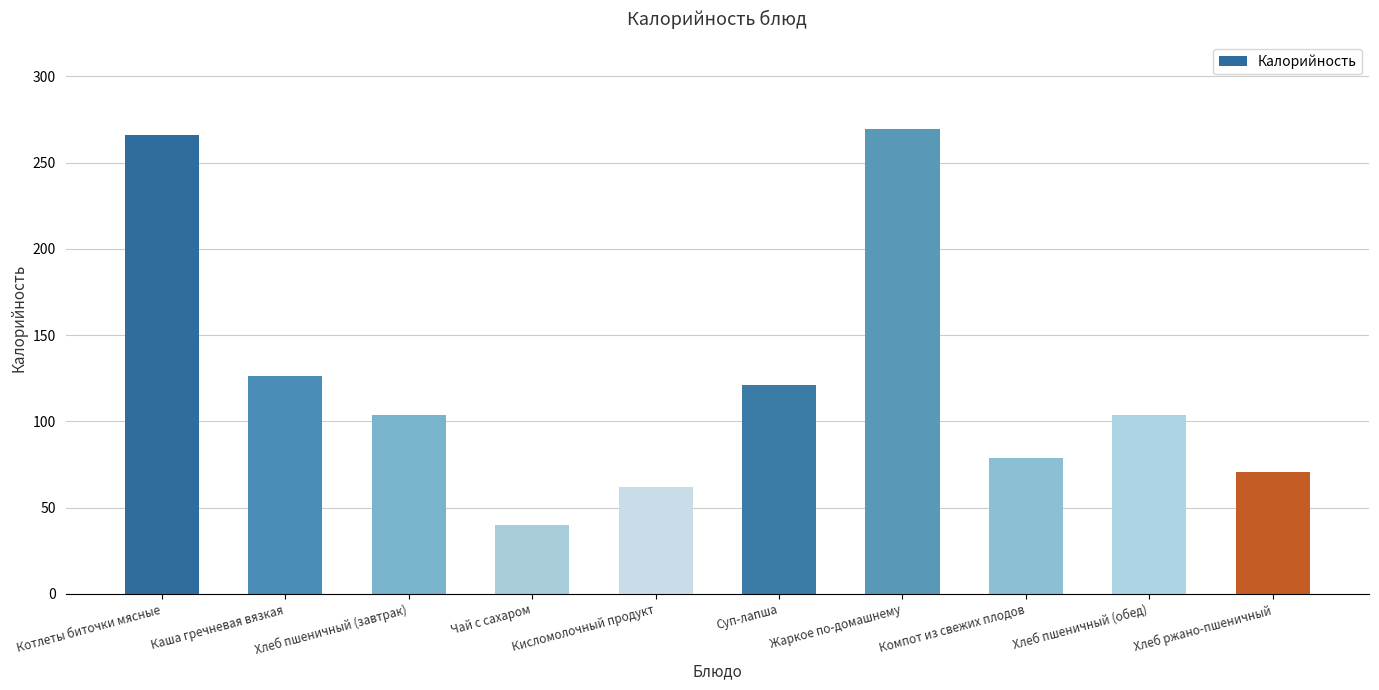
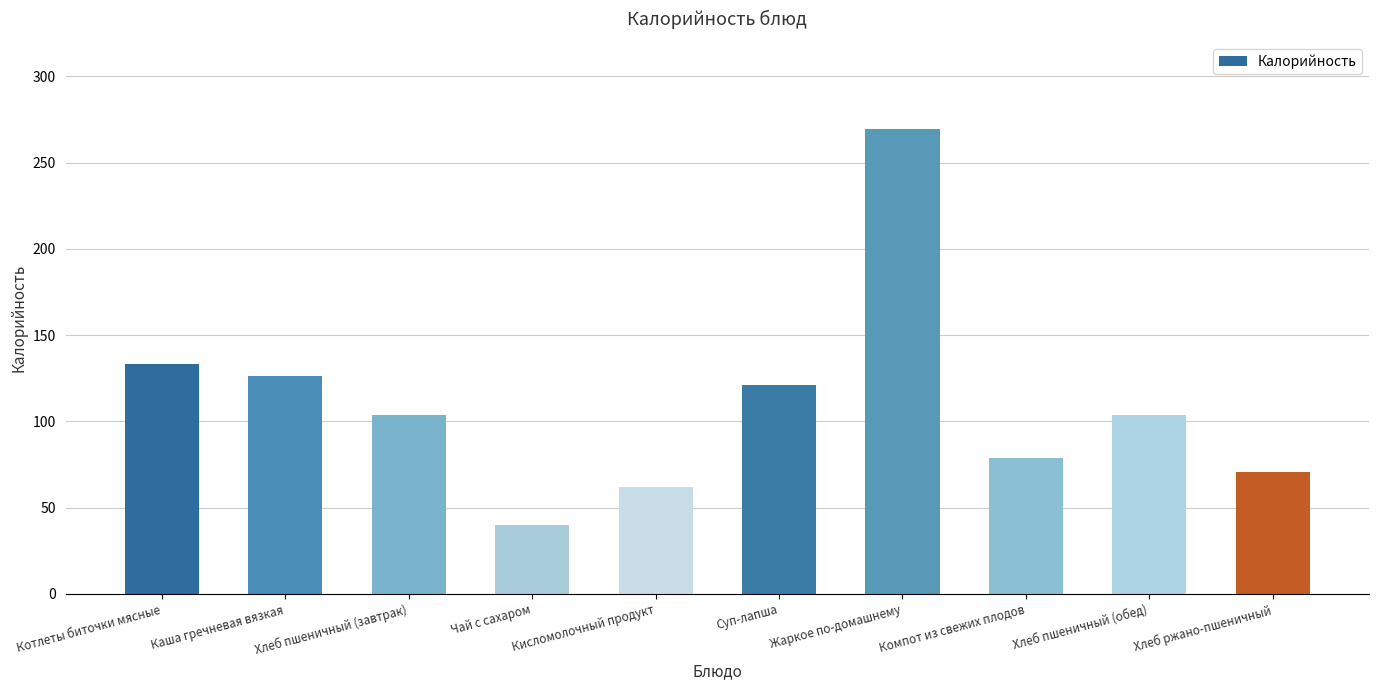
Котлеты биточки мясные: 266 -> 133
